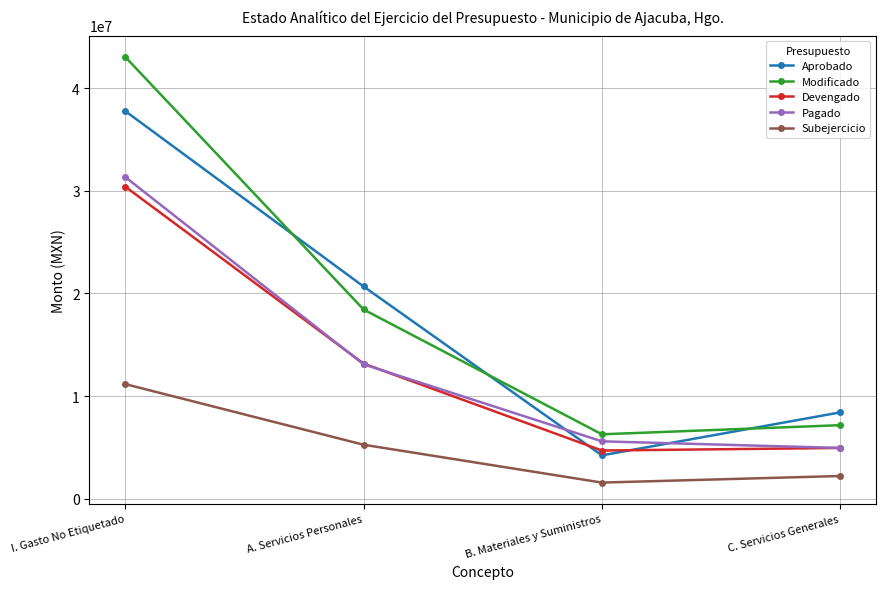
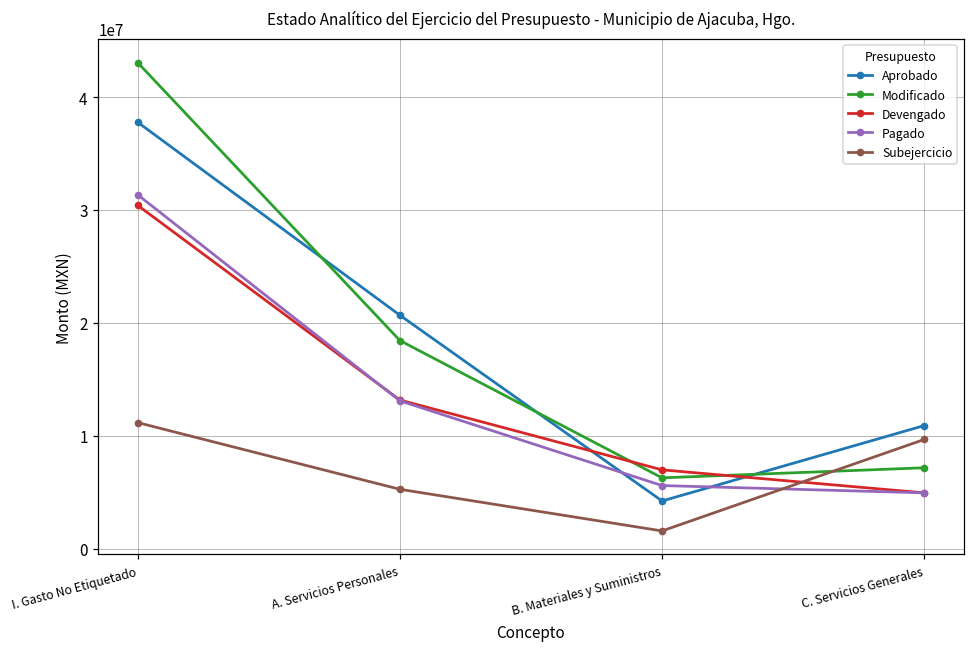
Devengado, B. Materiales y Suministros: 4700000 -> 7000000
Aprobado, C. Servicios Generales: 8400000 -> 10900000
Subejercicio, C. Servicios Generales: 2200000 -> 9700000
